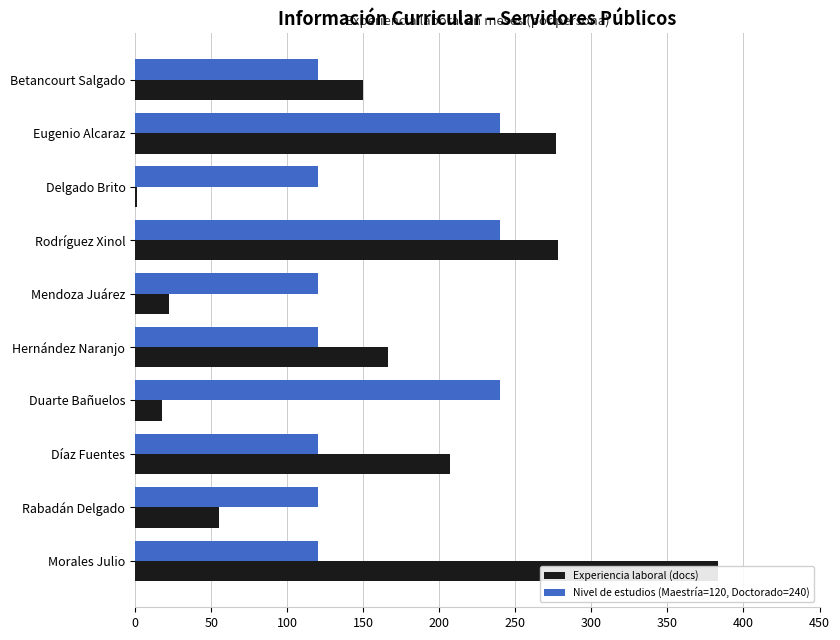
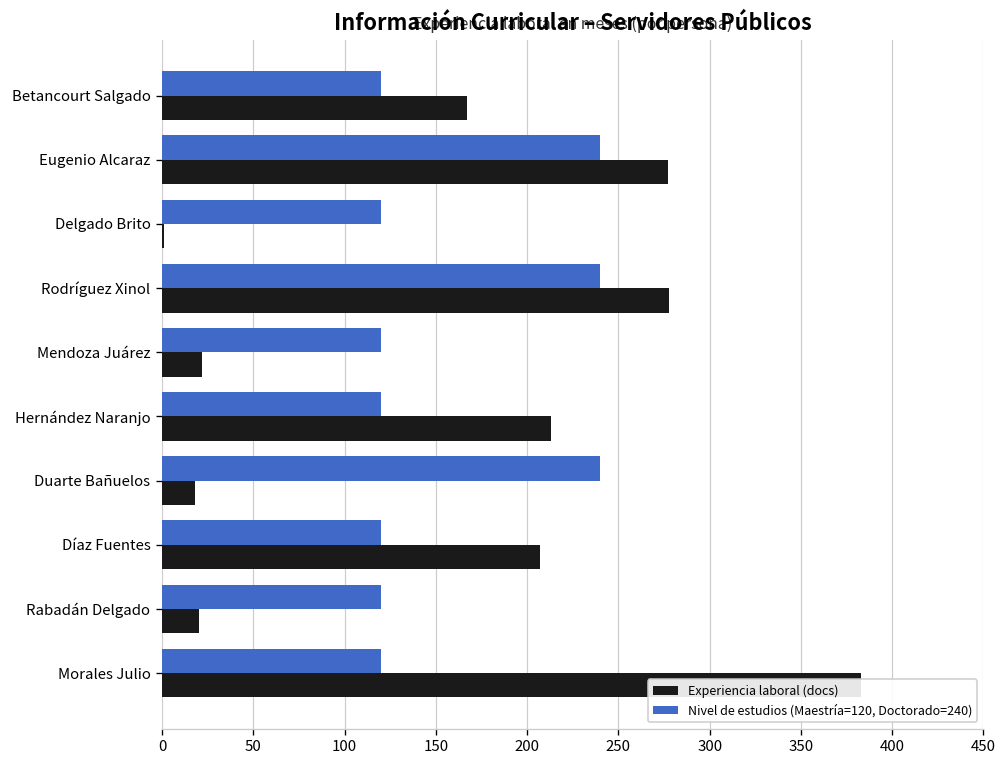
Experiencia laboral (docs), Betancourt Salgado: 150 -> 167
Experiencia laboral (docs), Hernández Naranjo: 166 -> 213
Experiencia laboral (docs), Rabadán Delgado: 55 -> 20
